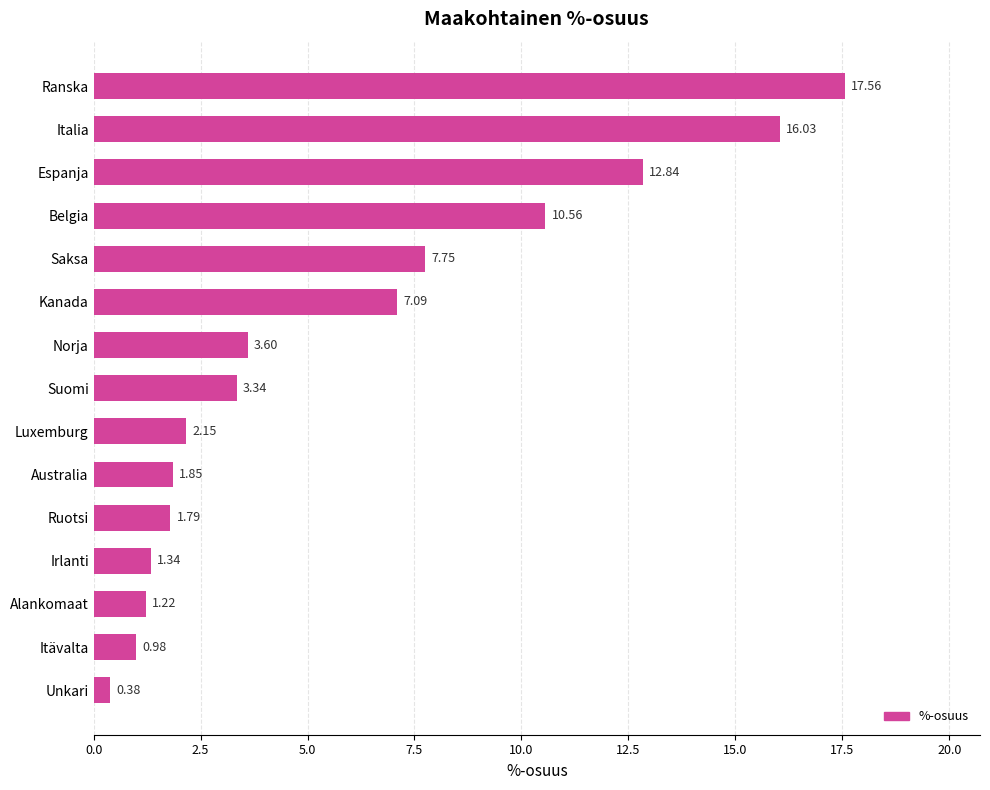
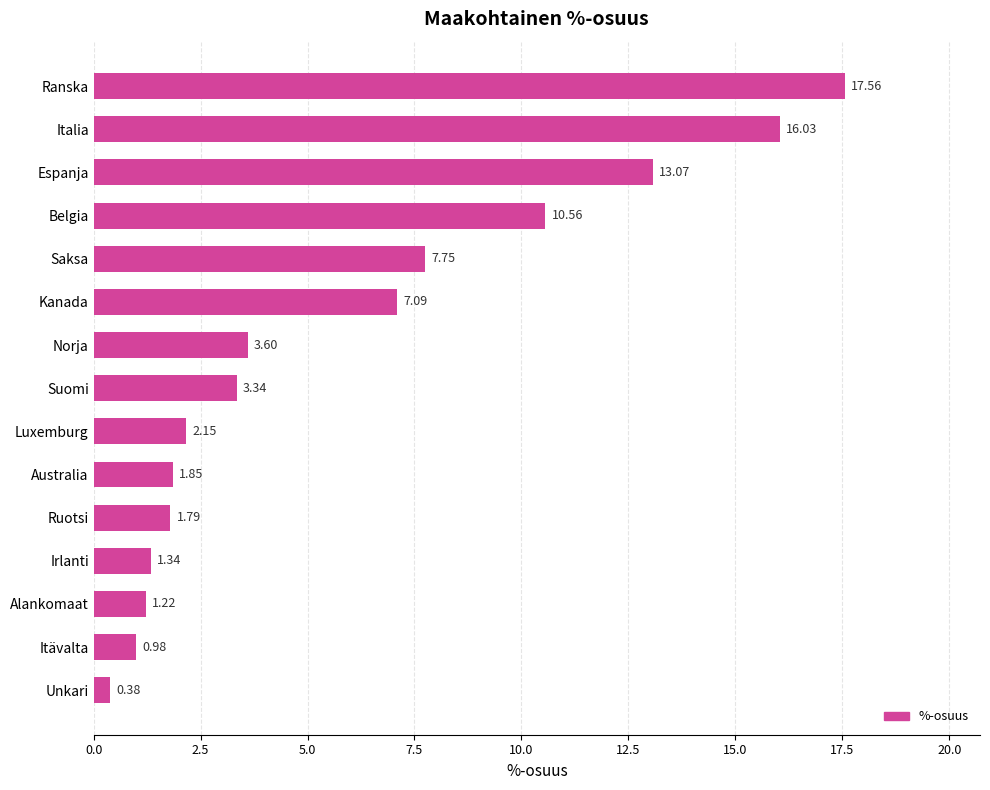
Espanja: 12.84 -> 13.07
